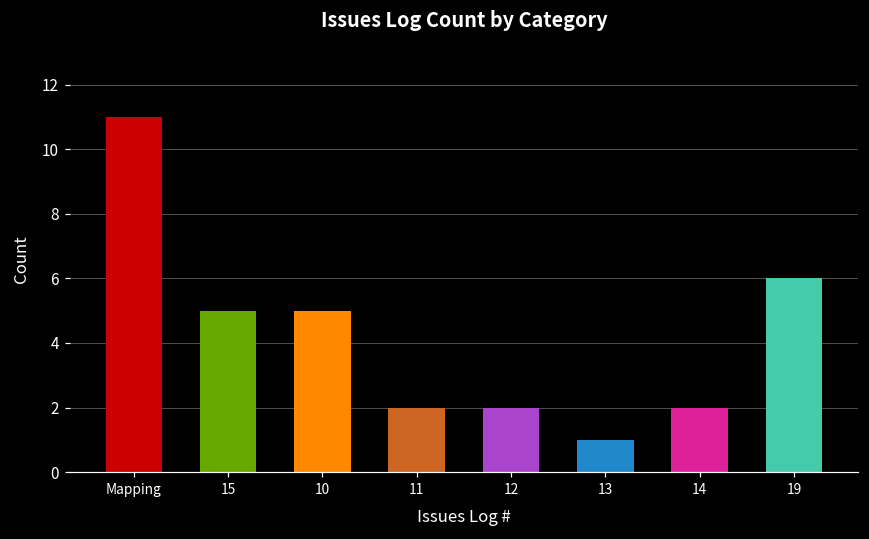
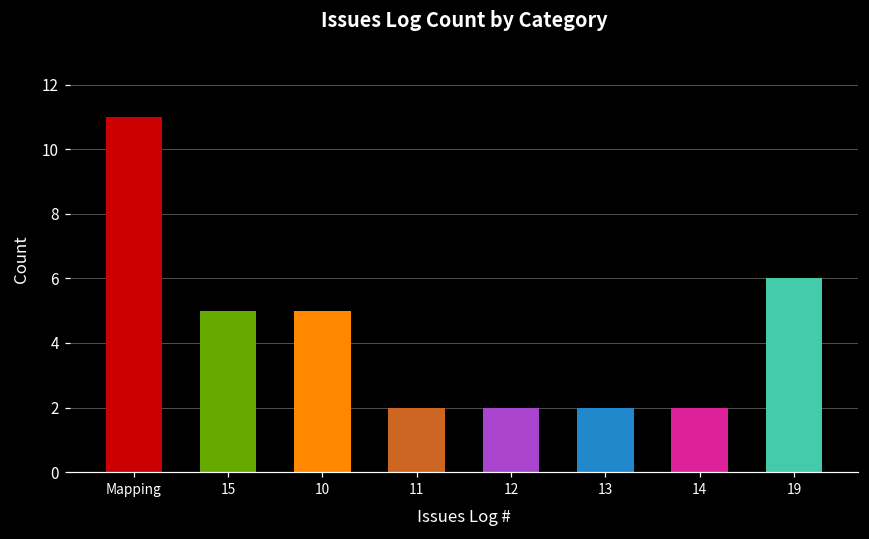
13: 1 -> 2
